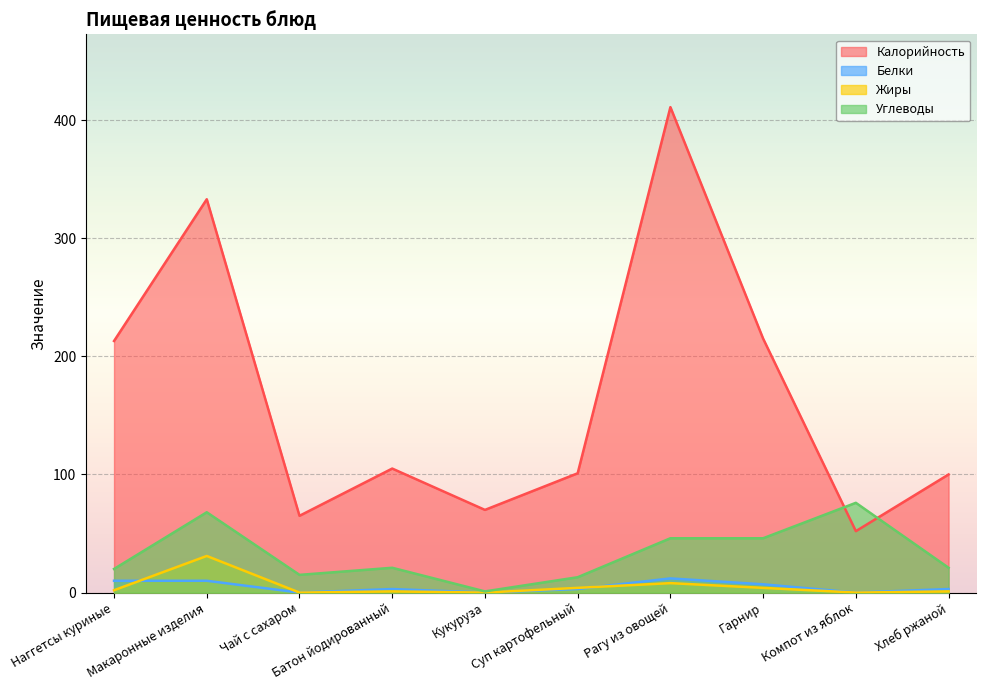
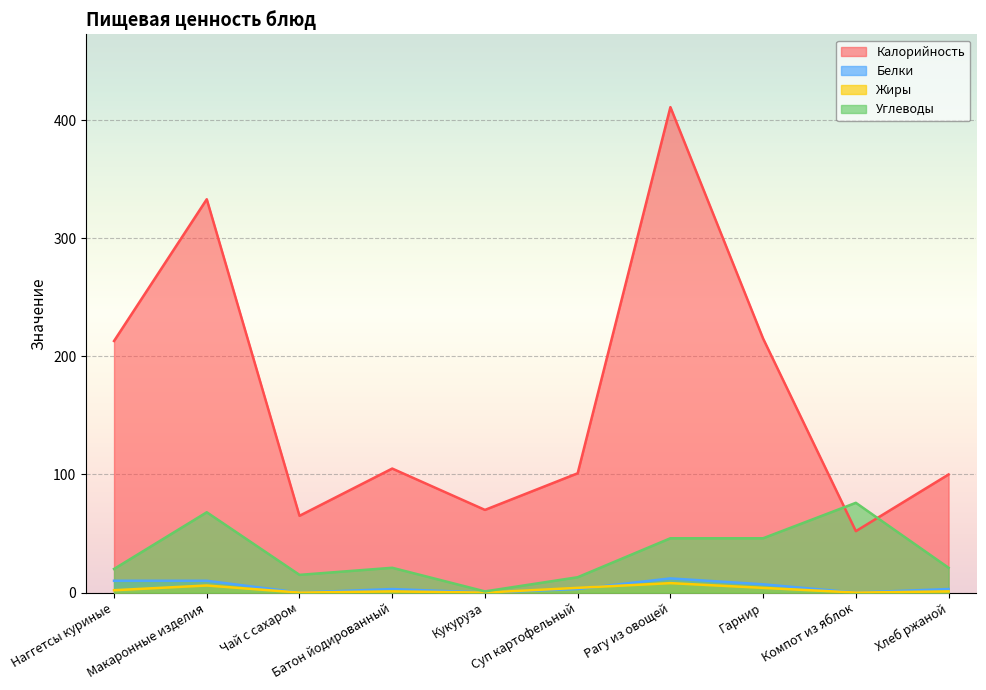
Жиры, Макаронные изделия: 31 -> 6
